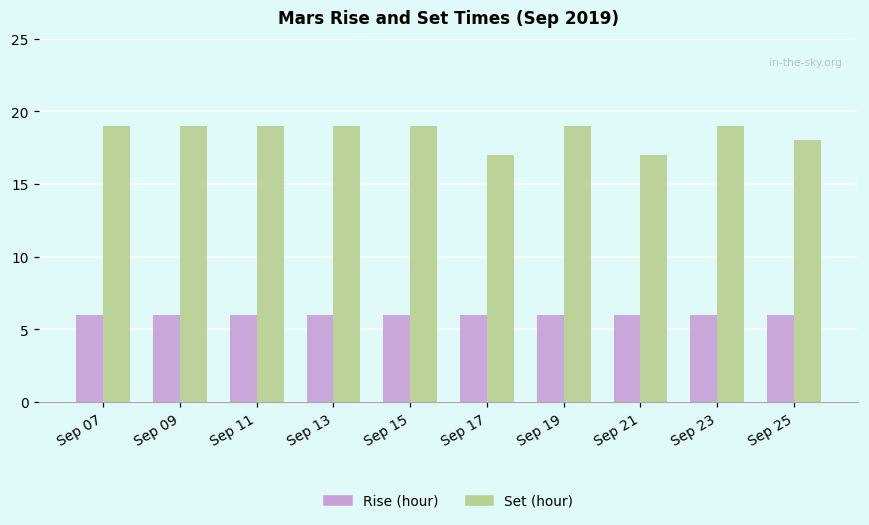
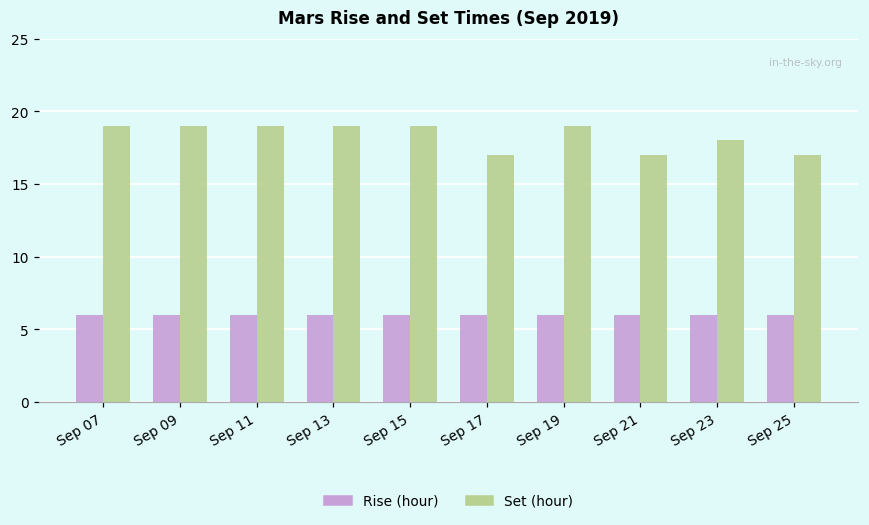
Set (hour), Sep 23: 19 -> 18
Set (hour), Sep 25: 18 -> 17
